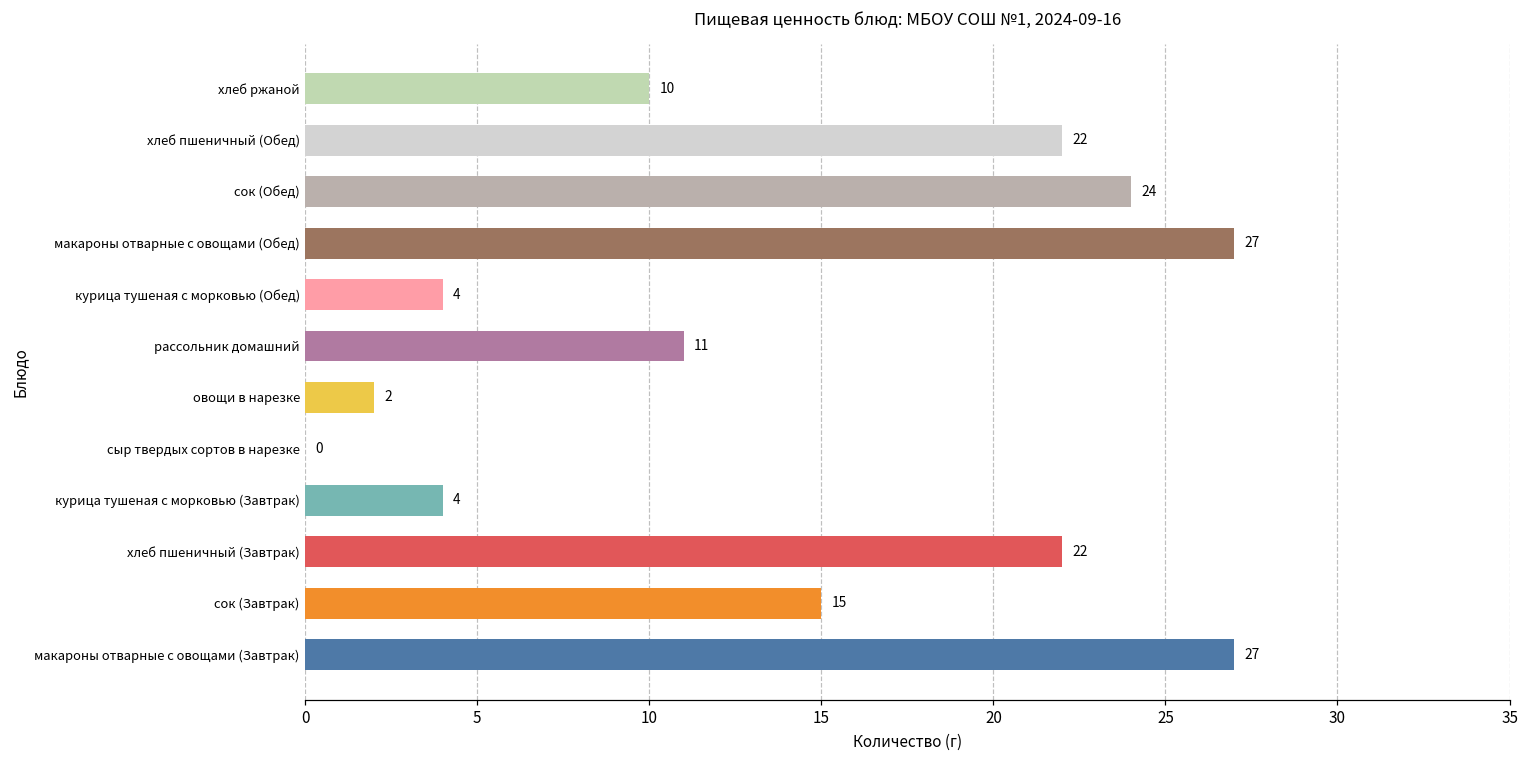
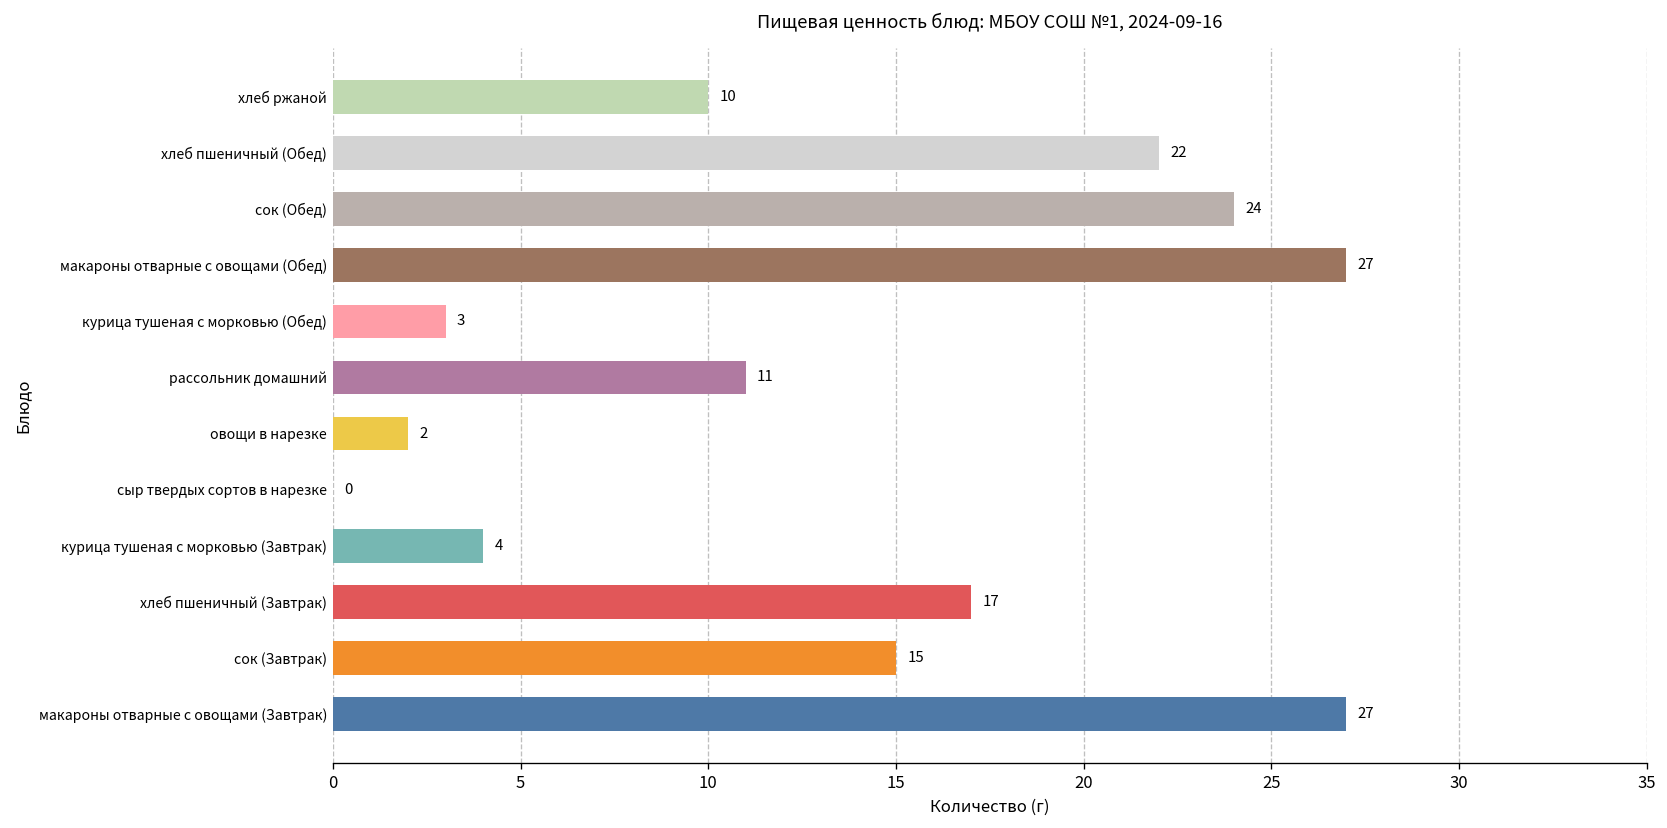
курица тушеная с морковью (Обед): 4 -> 3
хлеб пшеничный (Завтрак): 22 -> 17
